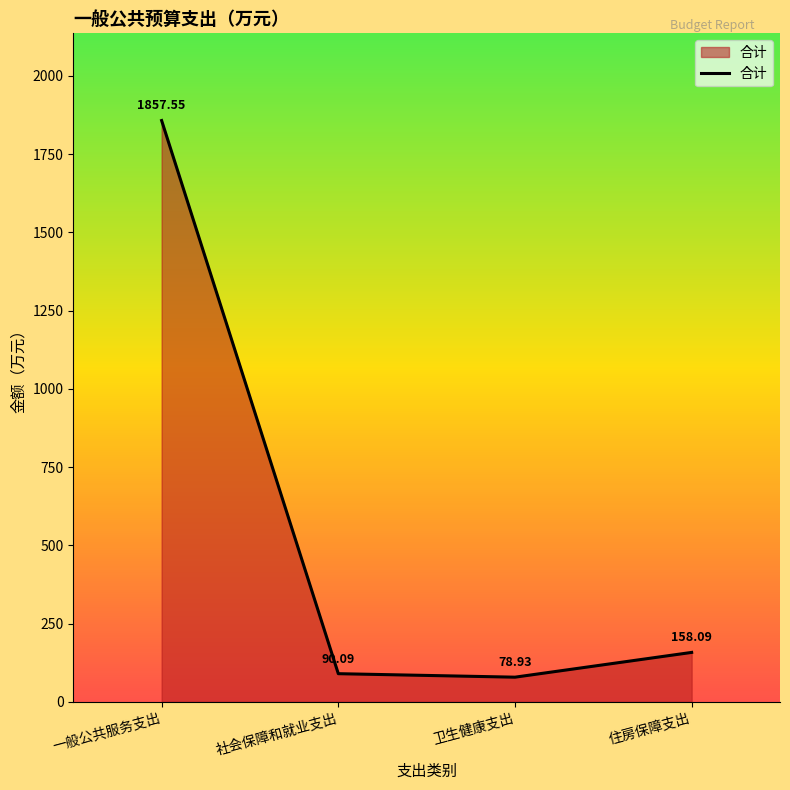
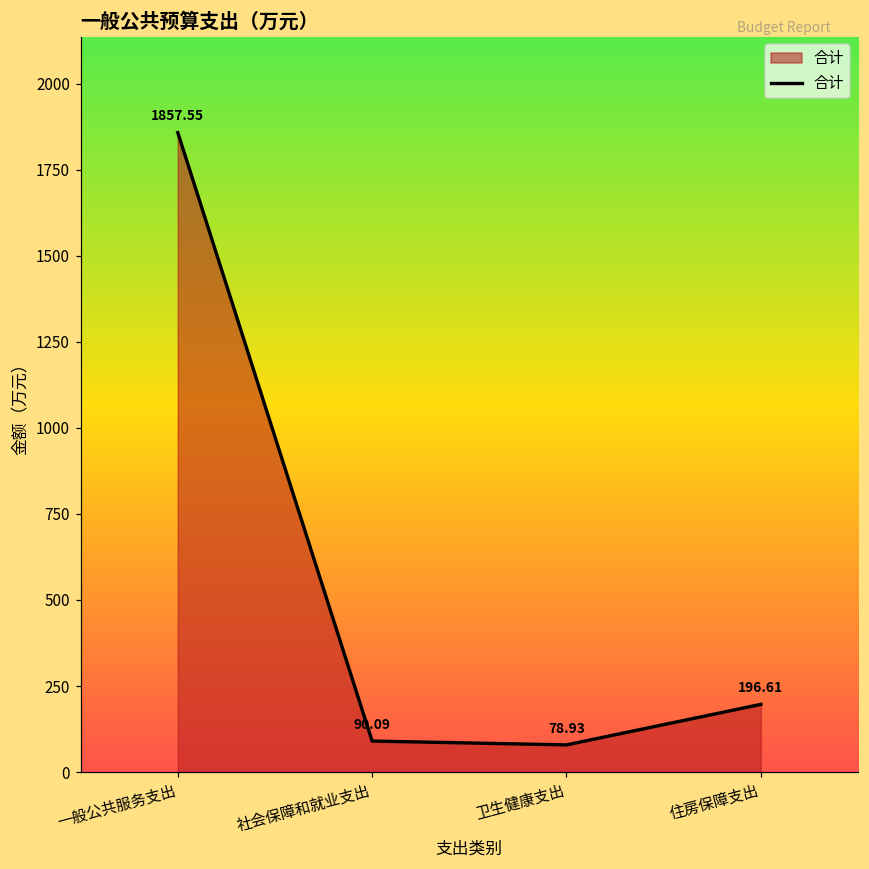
住房保障支出: 158.09 -> 196.61
